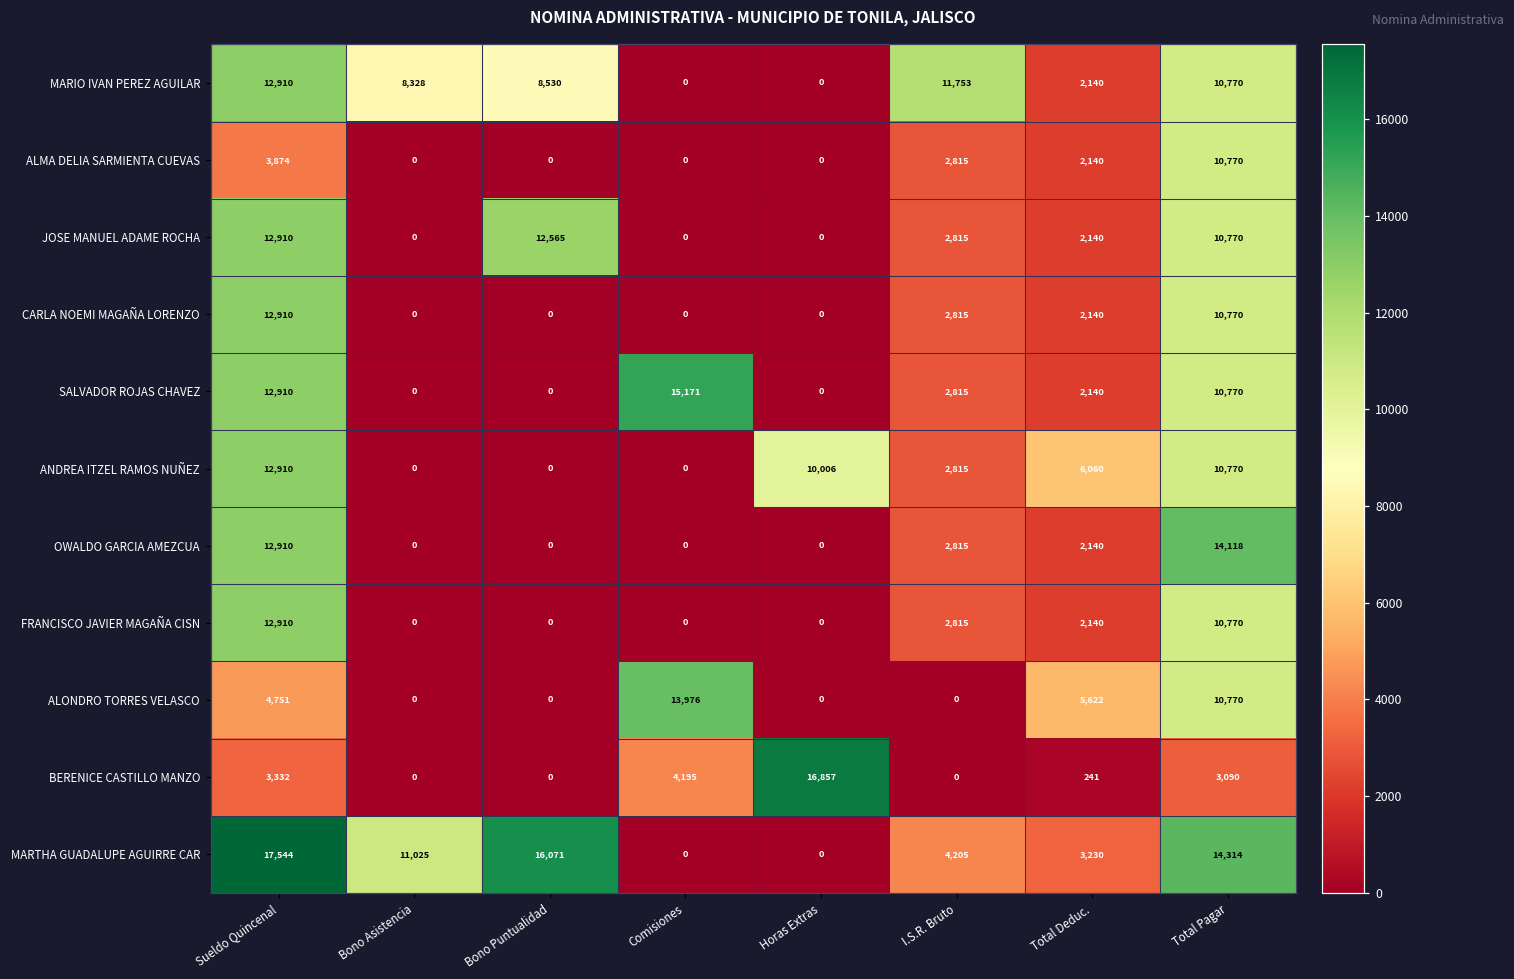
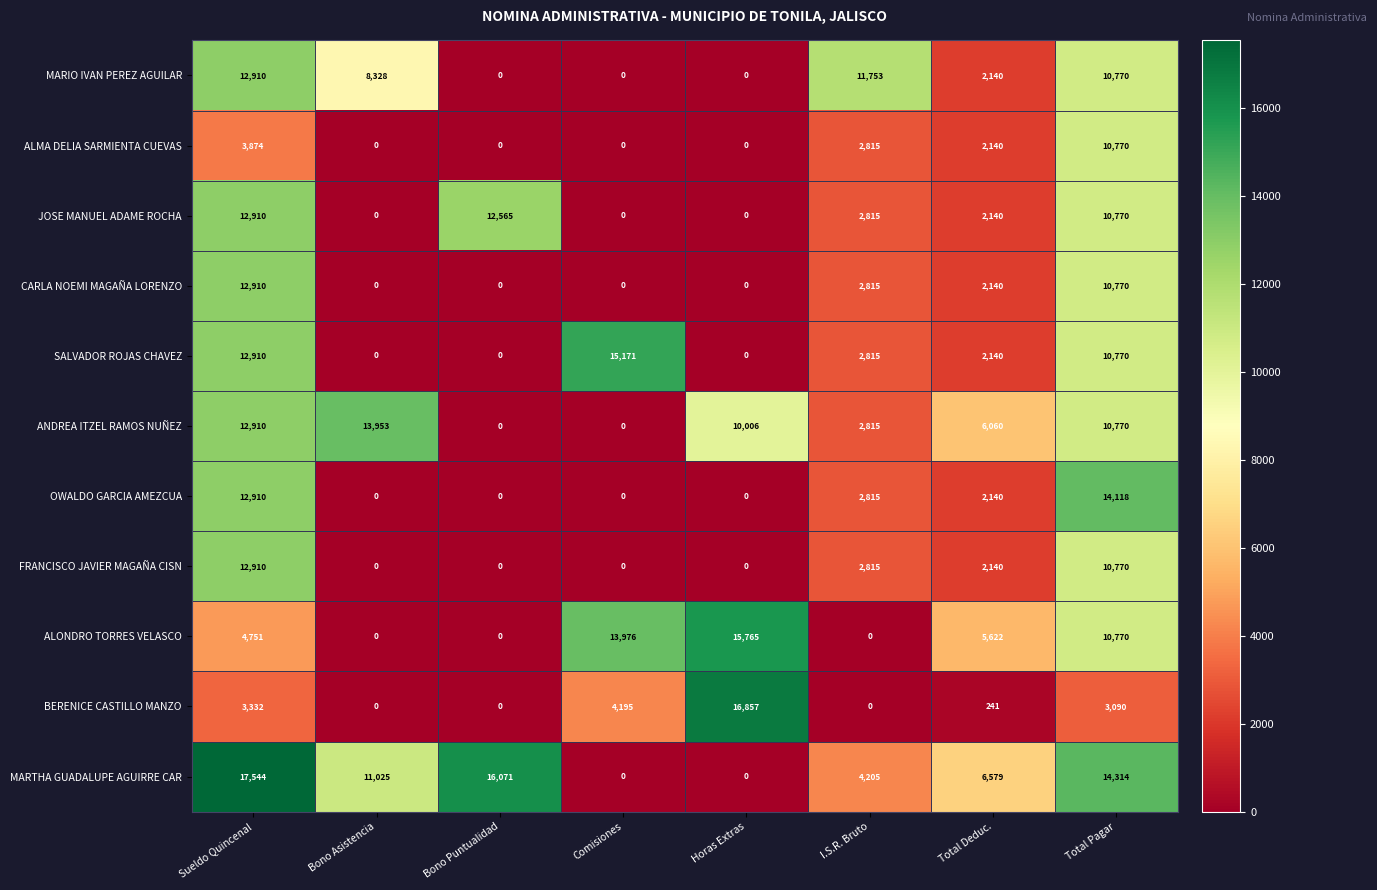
MARIO IVAN PEREZ AGUILAR, Bono Puntualidad: 8,530 -> 0
ANDREA ITZEL RAMOS NUÑEZ, Bono Asistencia: 0 -> 13,953
ALONDRO TORRES VELASCO, Horas Extras: 0 -> 15,765
MARTHA GUADALUPE AGUIRRE CAR, Total Deduc.: 3,230 -> 6,579
